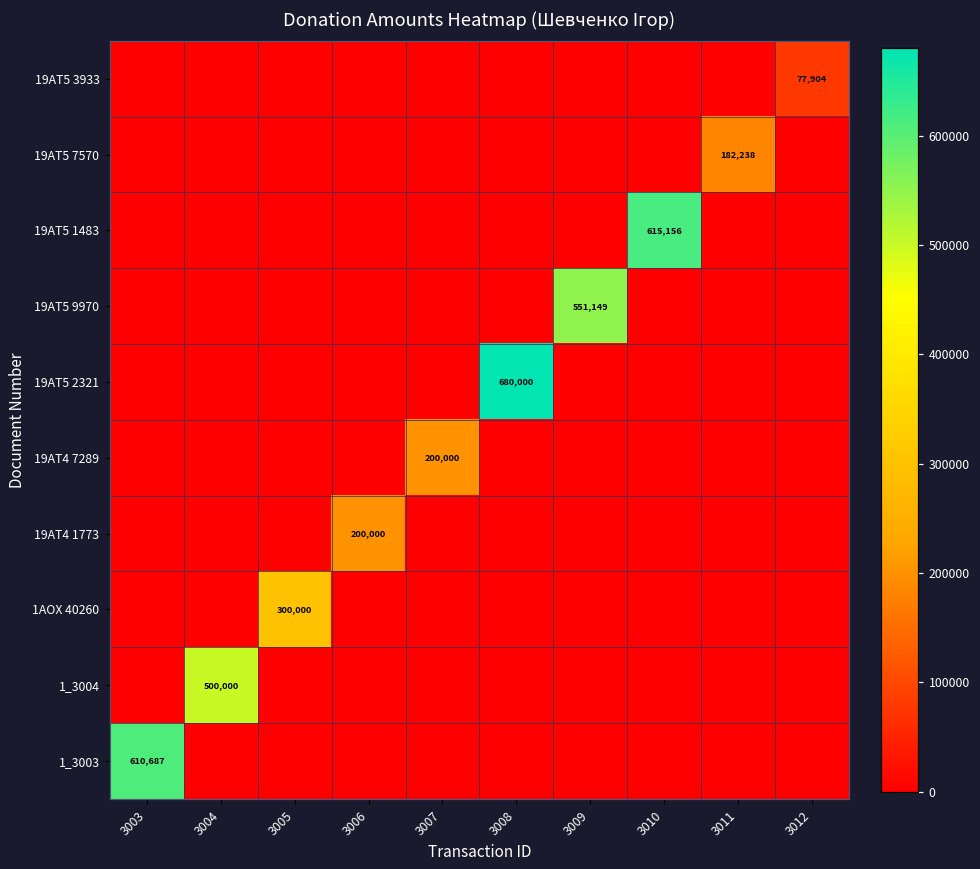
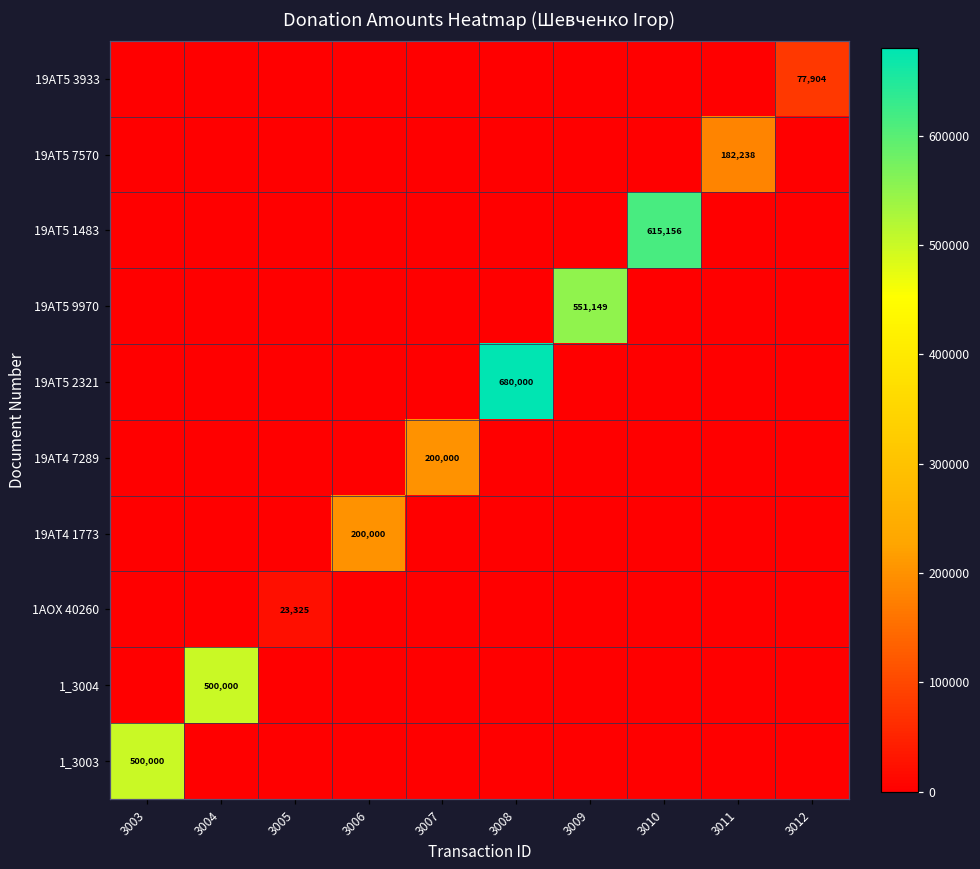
1АОХ 40260, 3005: 300,000 -> 23,325
1_3003, 3003: 610,687 -> 500,000
